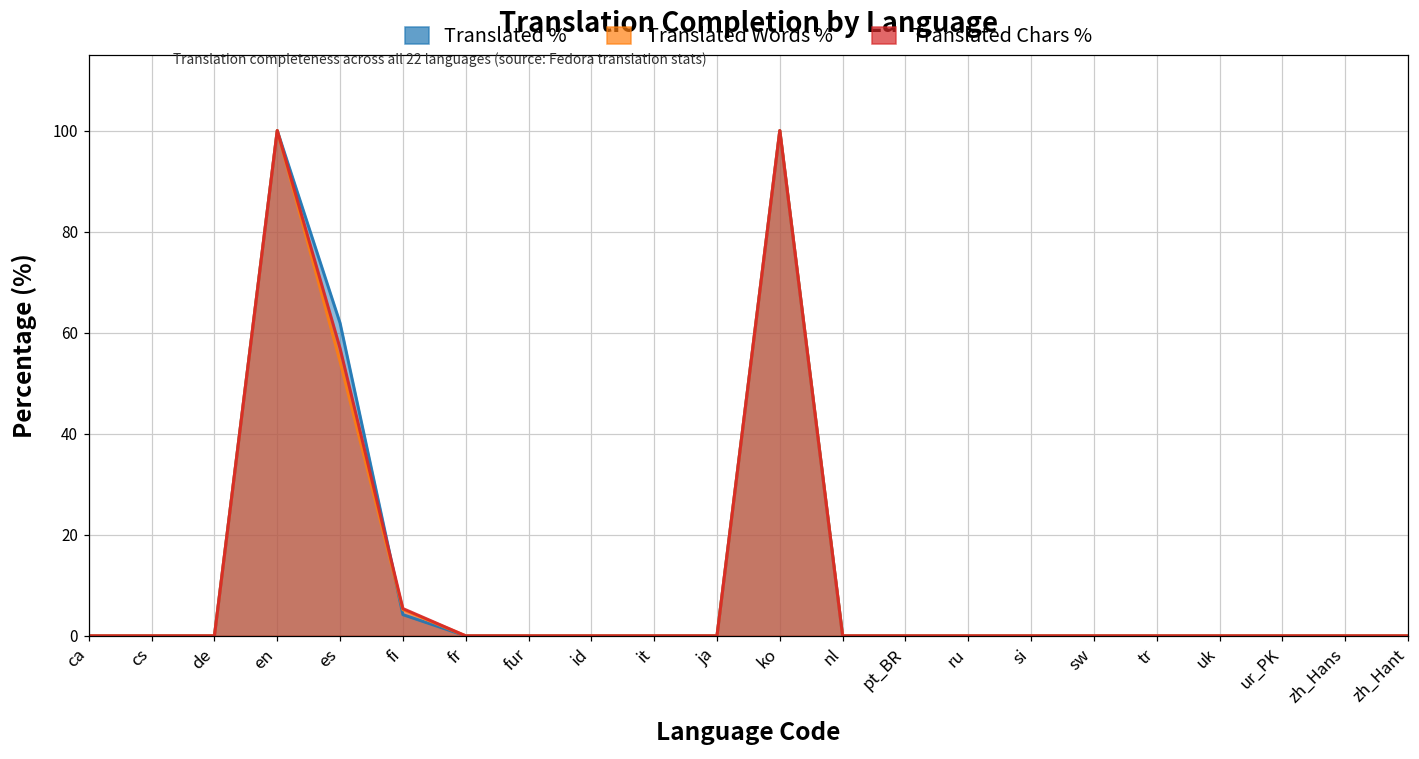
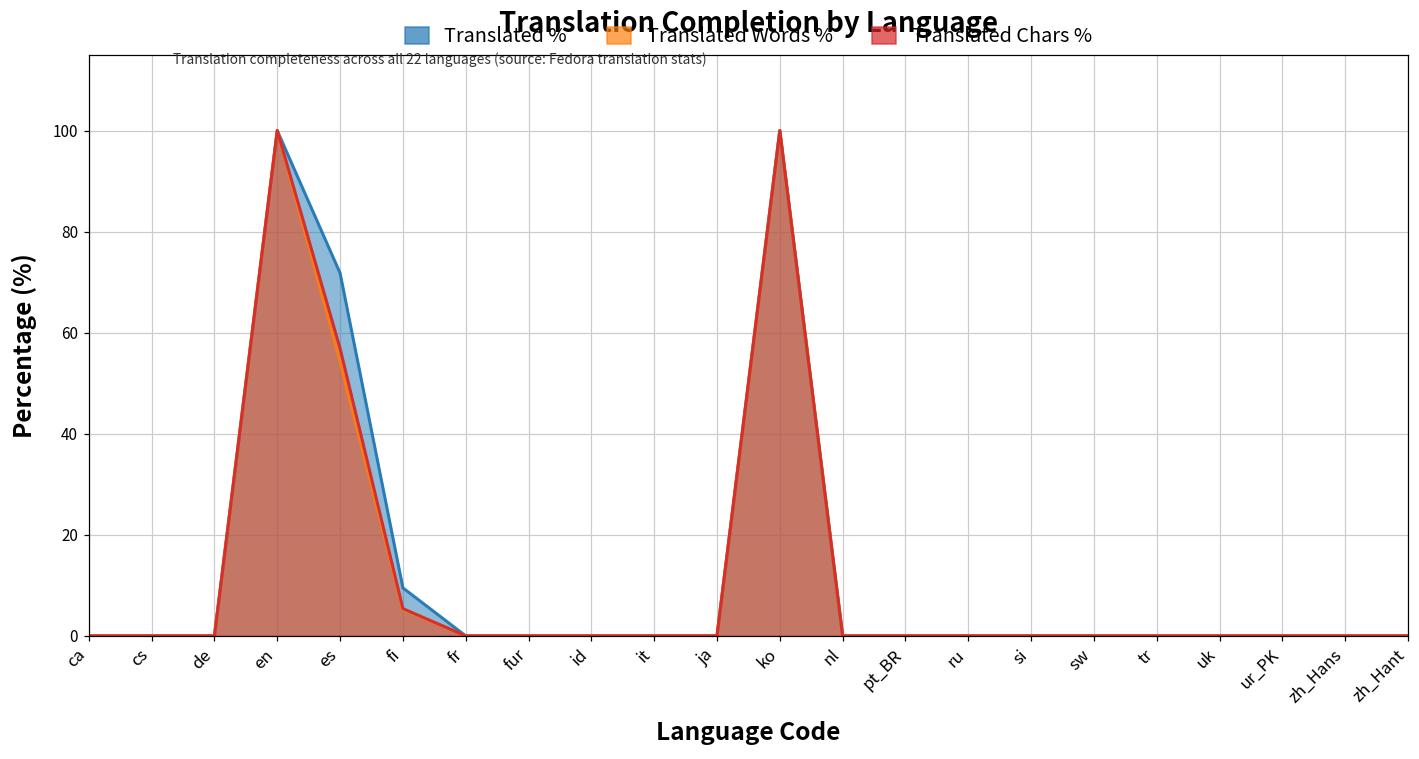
Translated %, es: 62 -> 72
Translated %, fi: 4 -> 10
